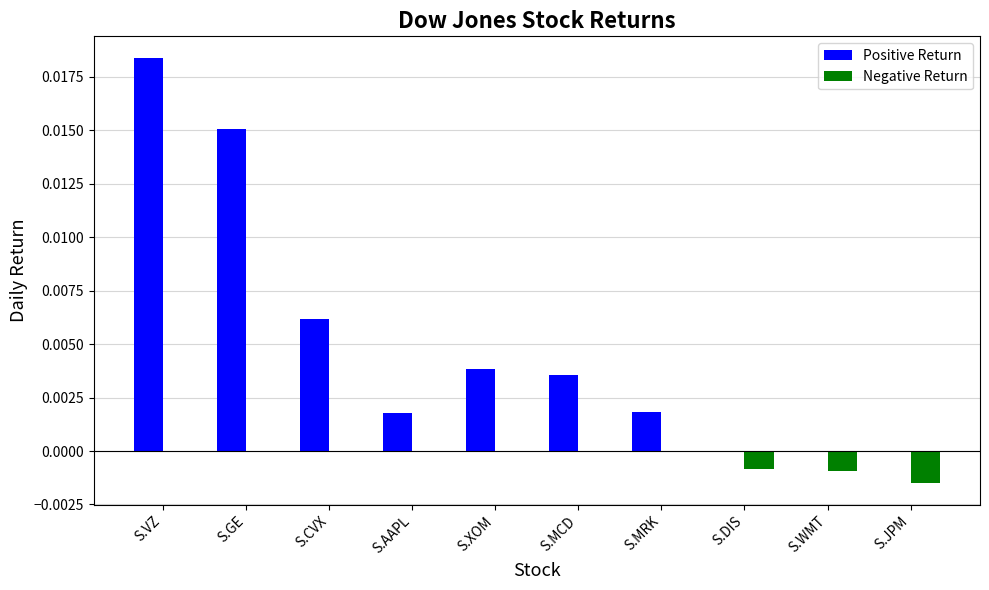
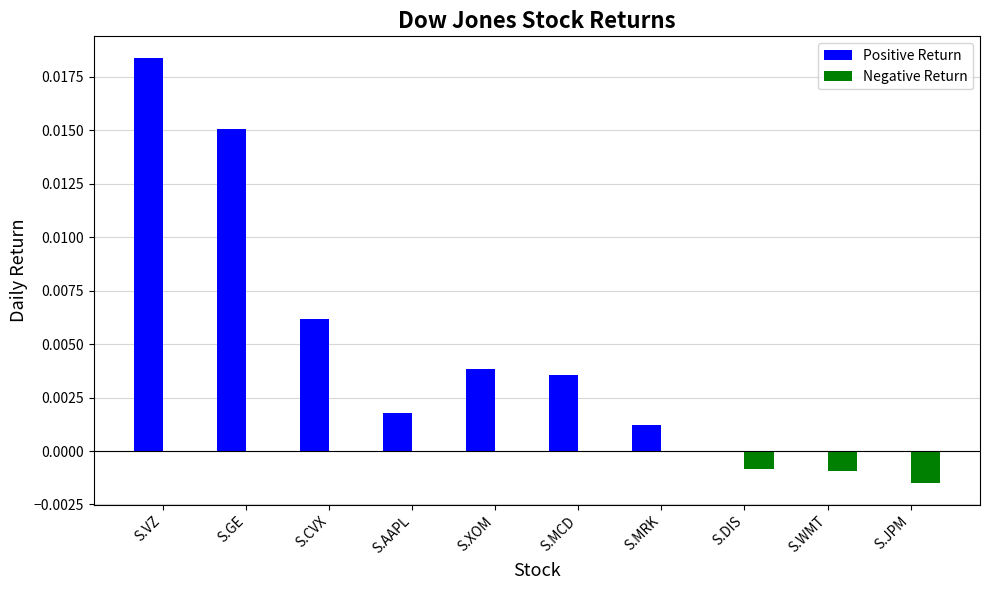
Positive Return, S.MRK: 0.0018 -> 0.0012
